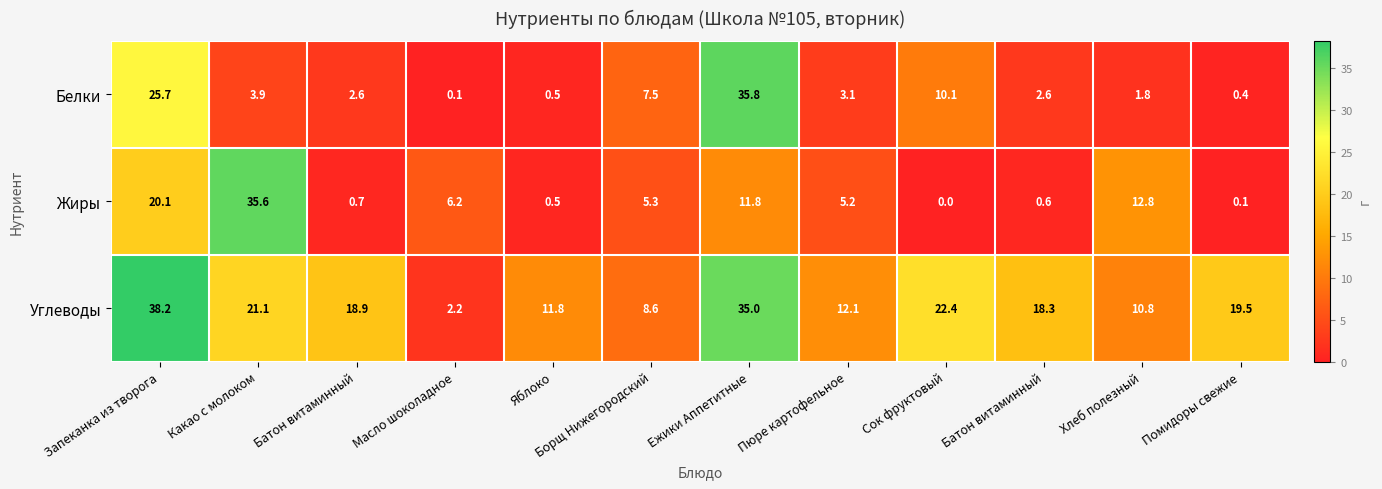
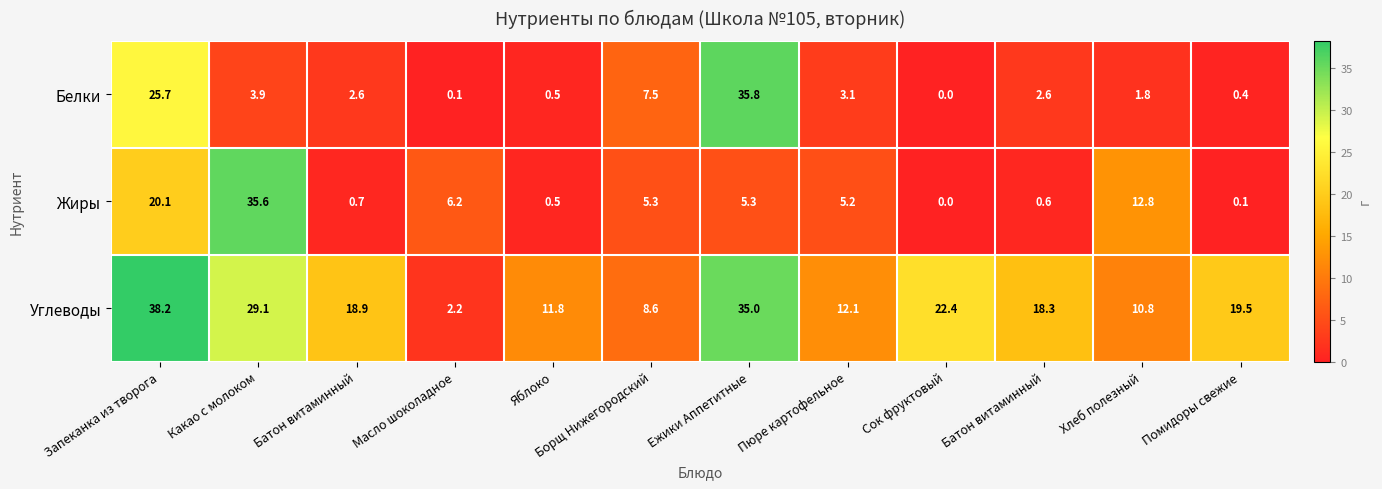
Белки, Сок фруктовый: 10.1 -> 0.0
Жиры, Ежики Аппетитные: 11.8 -> 5.3
Углеводы, Какао с молоком: 21.1 -> 29.1
